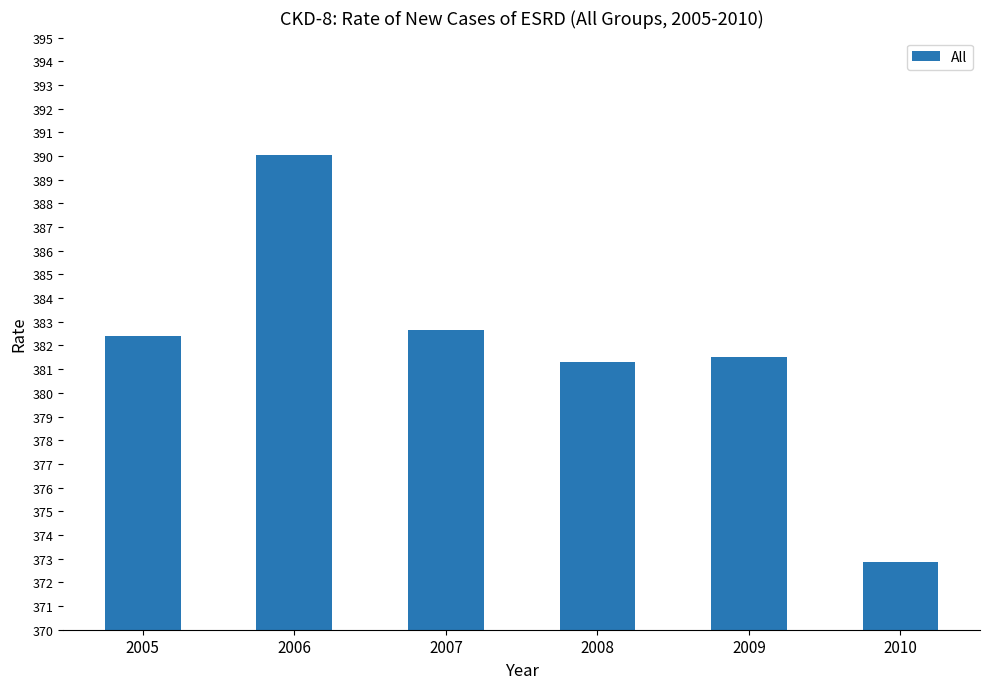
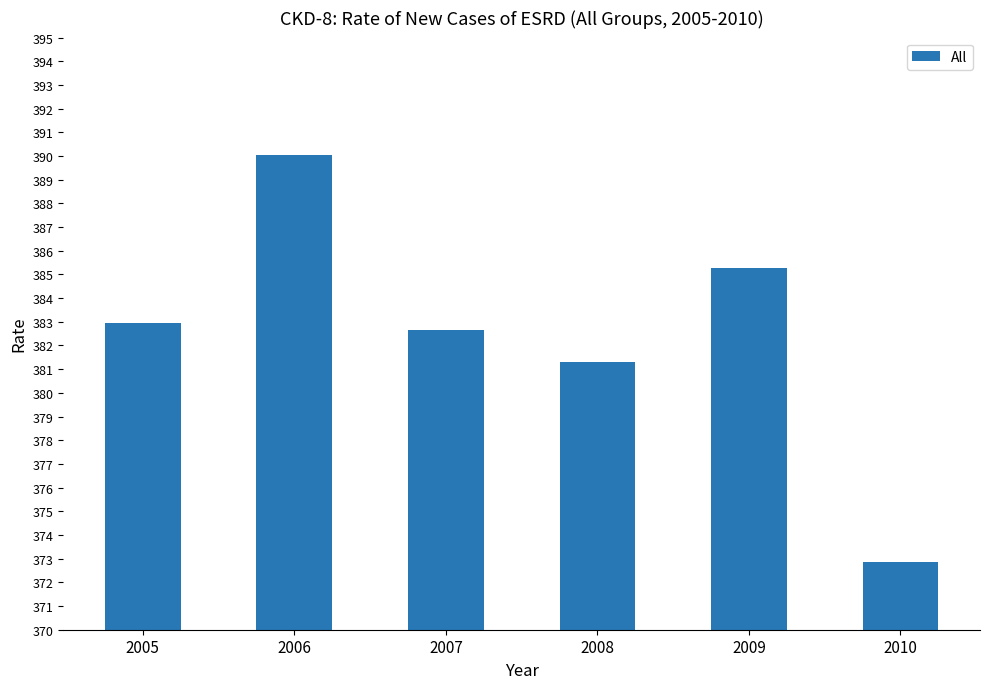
2005: 382.4 -> 382.9
2009: 381.5 -> 385.3
